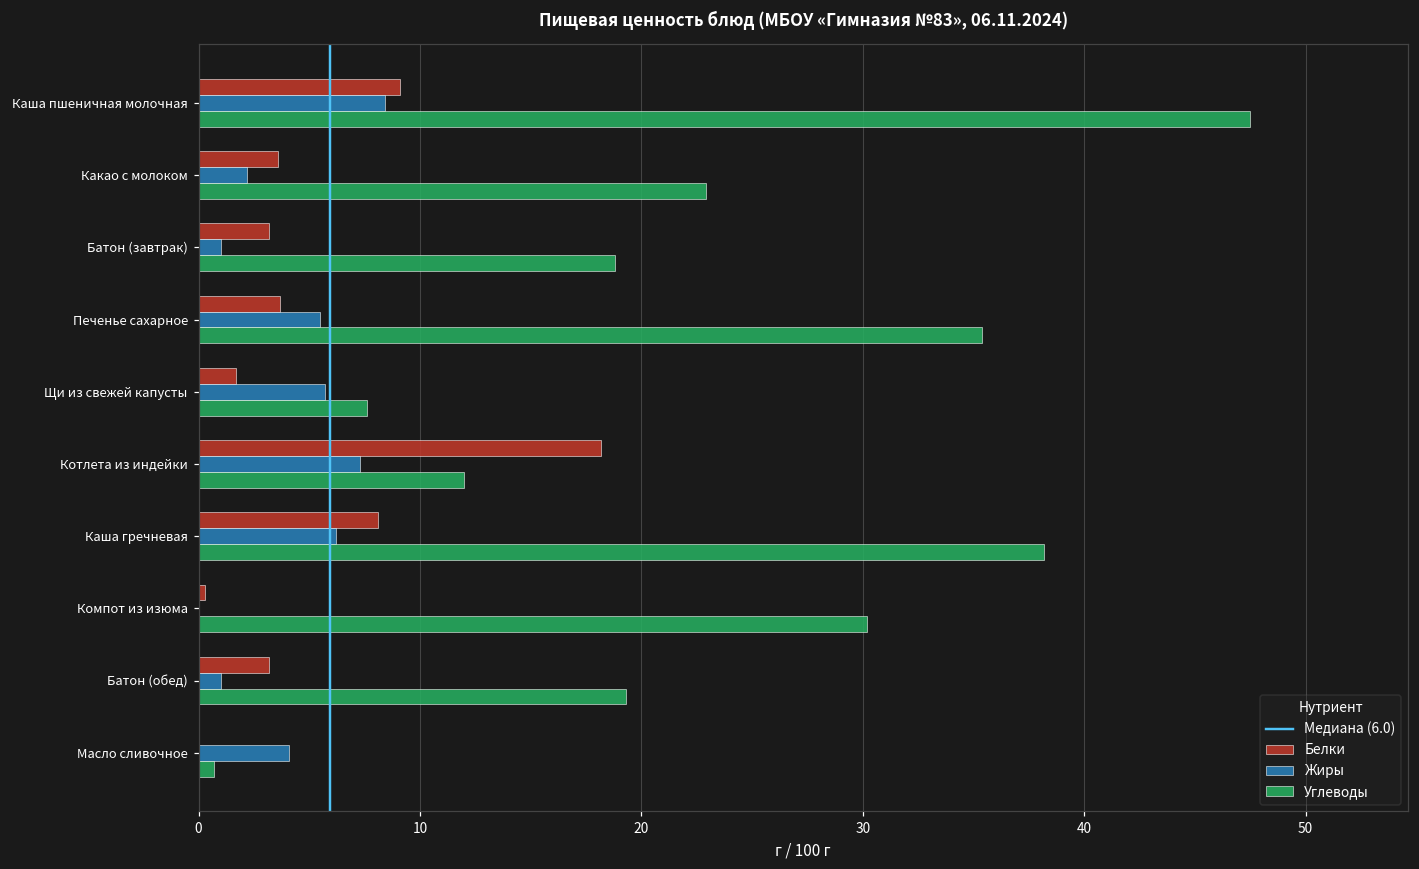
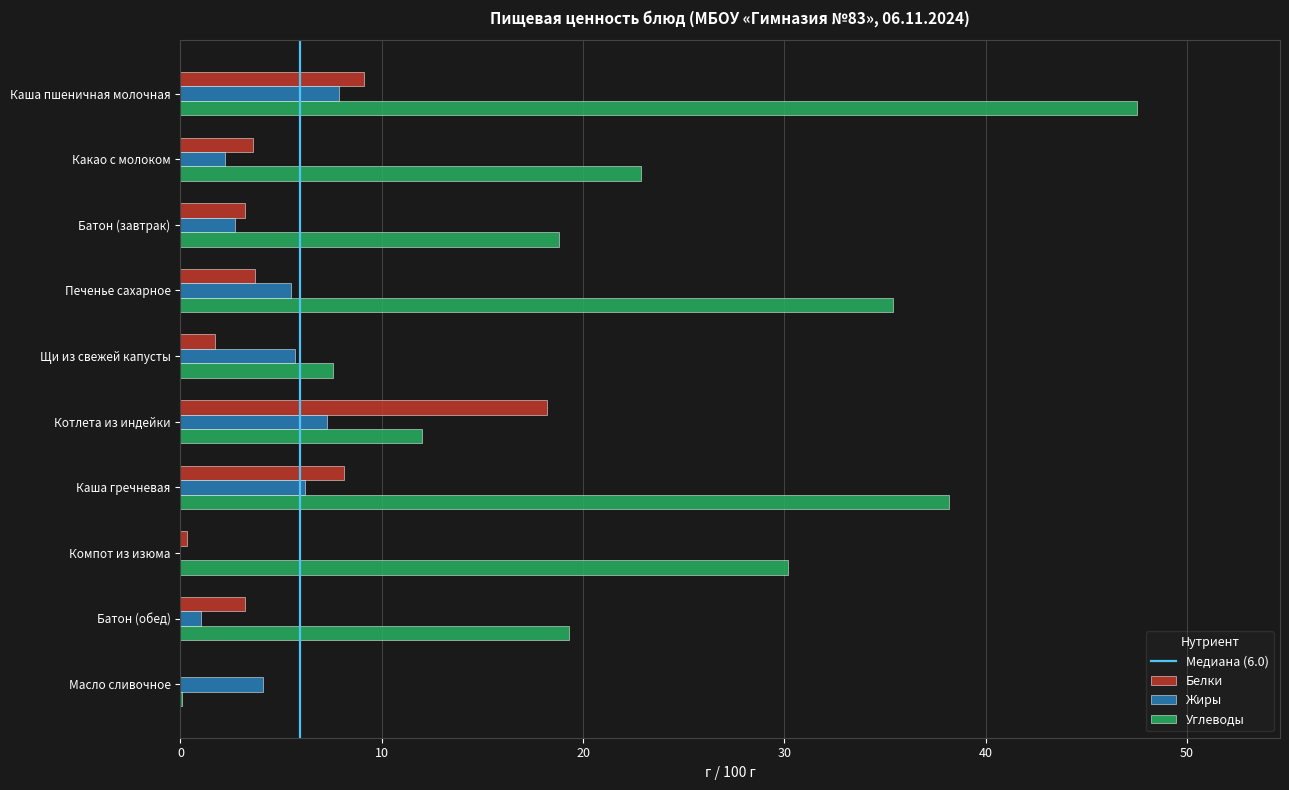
Жиры, Каша пшеничная молочная: 8.4 -> 7.9
Жиры, Батон (завтрак): 1.0 -> 2.7
Углеводы, Масло сливочное: 0.7 -> 0.1
